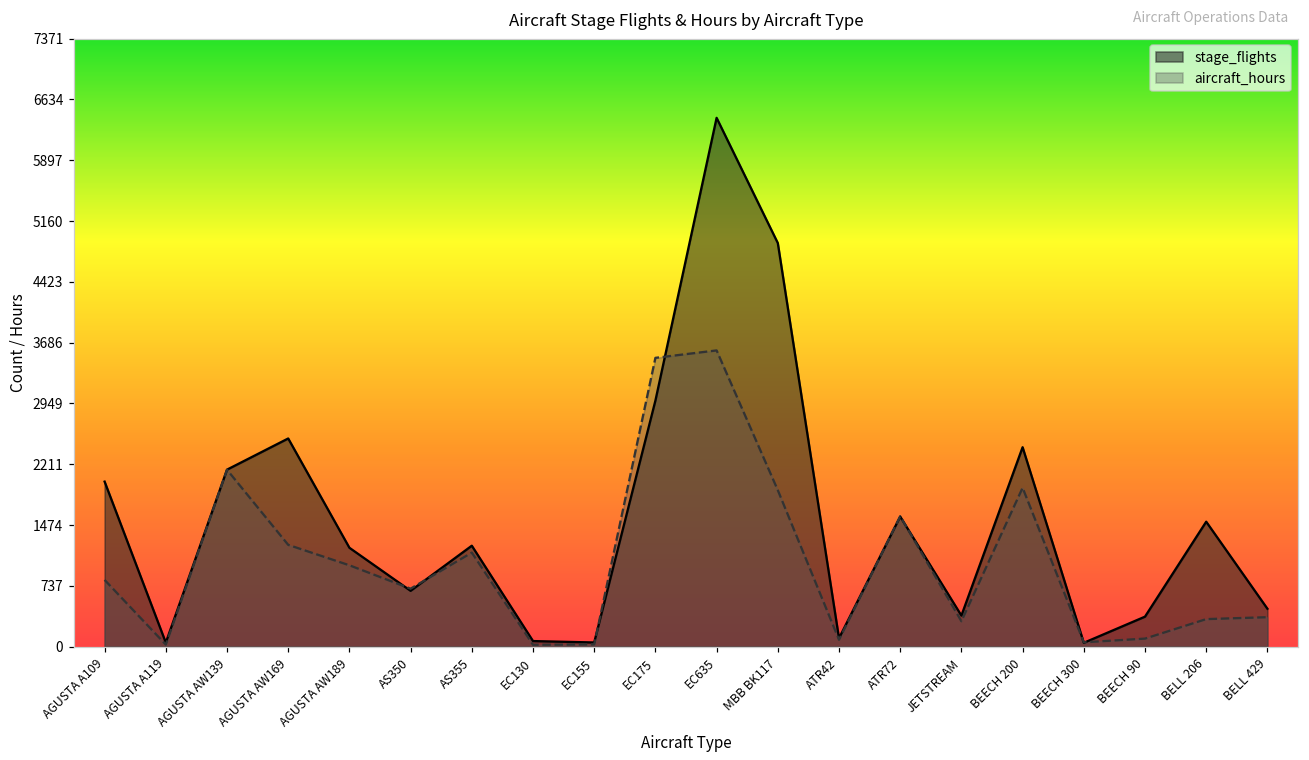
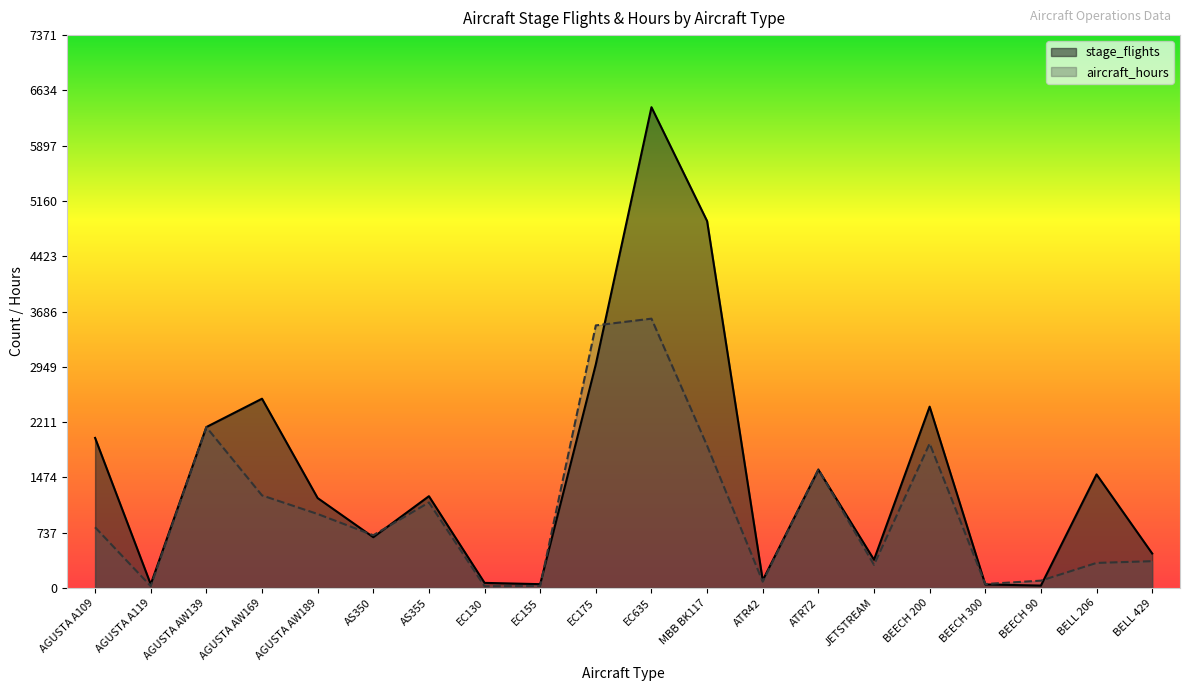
stage_flights, BEECH 90: 400 -> 0
